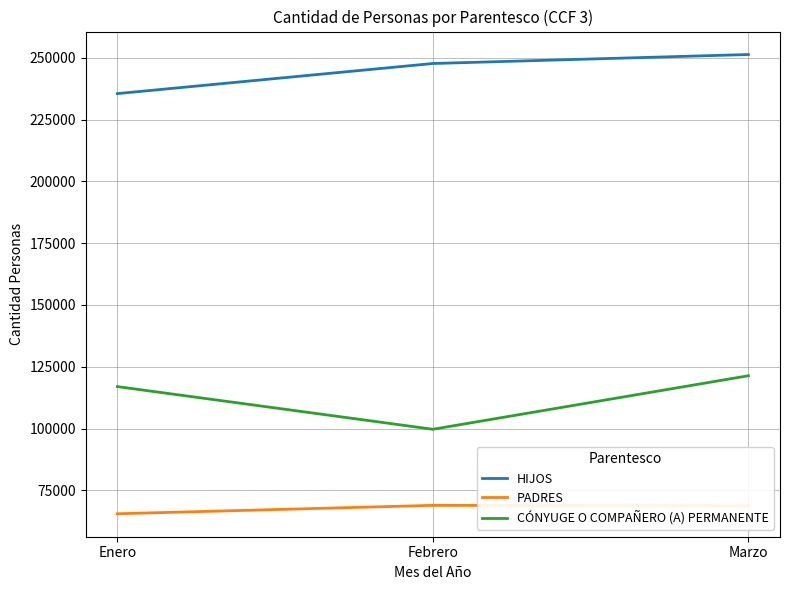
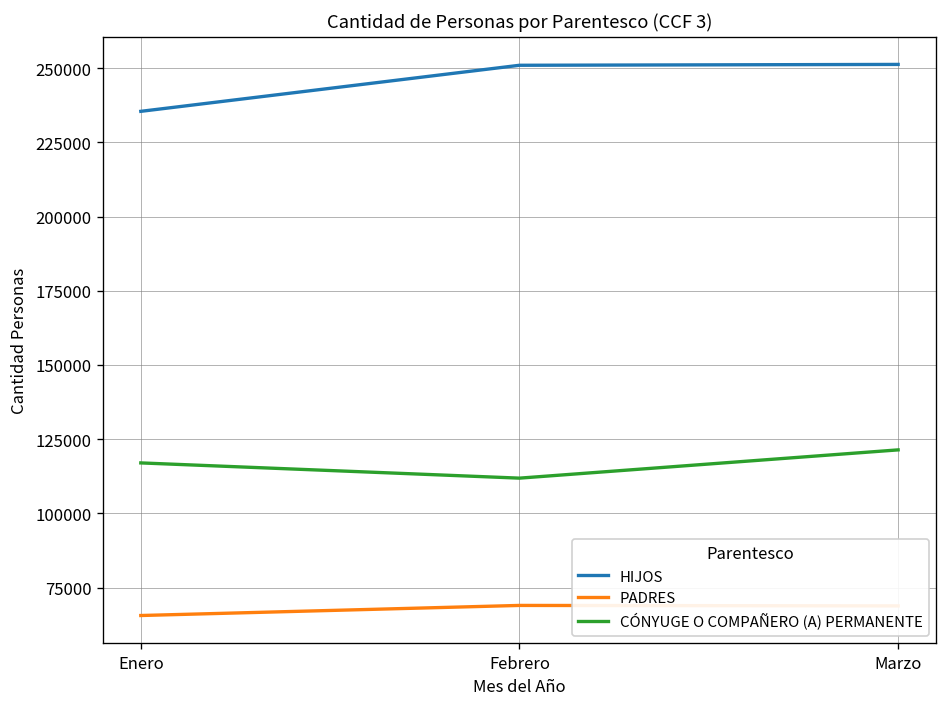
HIJOS, Febrero: 248000 -> 251000
CÓNYUGE O COMPAÑERO (A) PERMANENTE, Febrero: 100000 -> 112000
